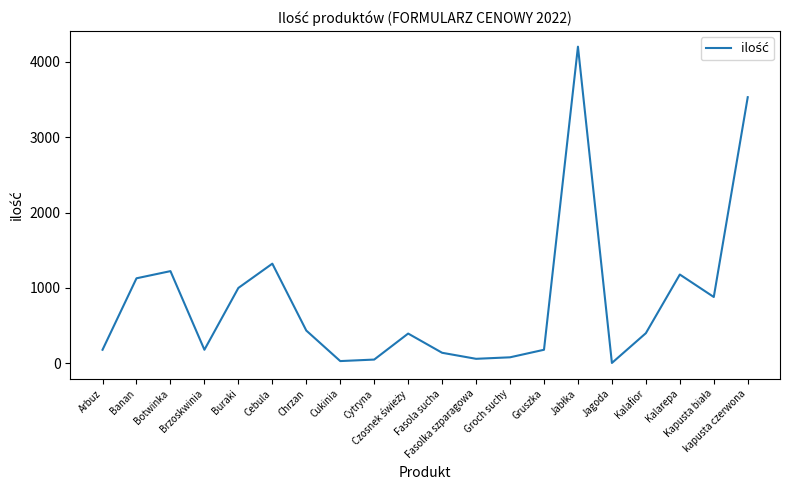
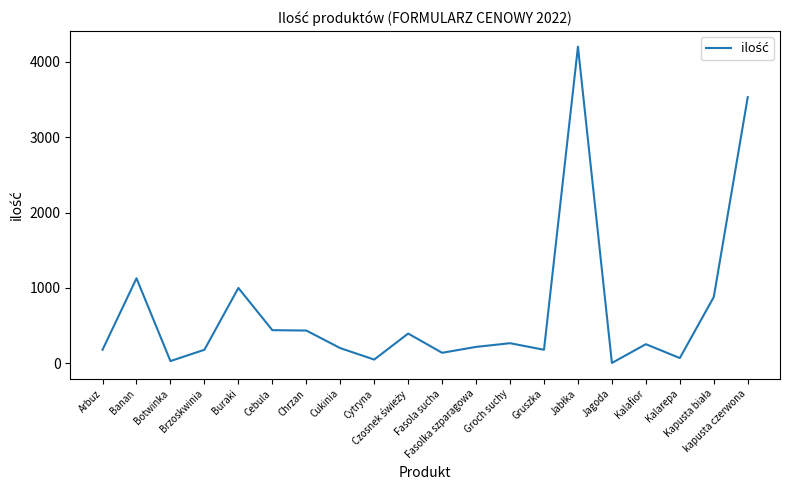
Botwinka: 1200 -> 0
Cebula: 1300 -> 400
Cukinia: 0 -> 200
Fasolka szparagowa: 100 -> 200
Groch suchy: 100 -> 300
Kalafior: 400 -> 300
Kalarepa: 1200 -> 100
